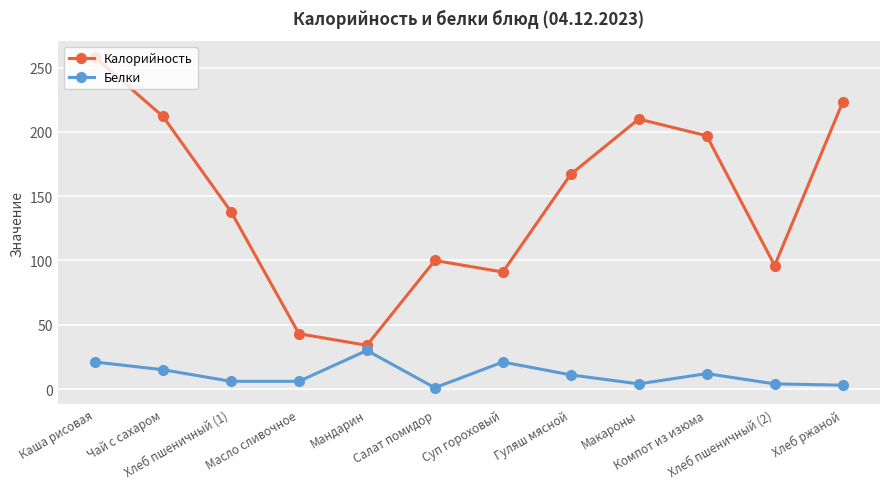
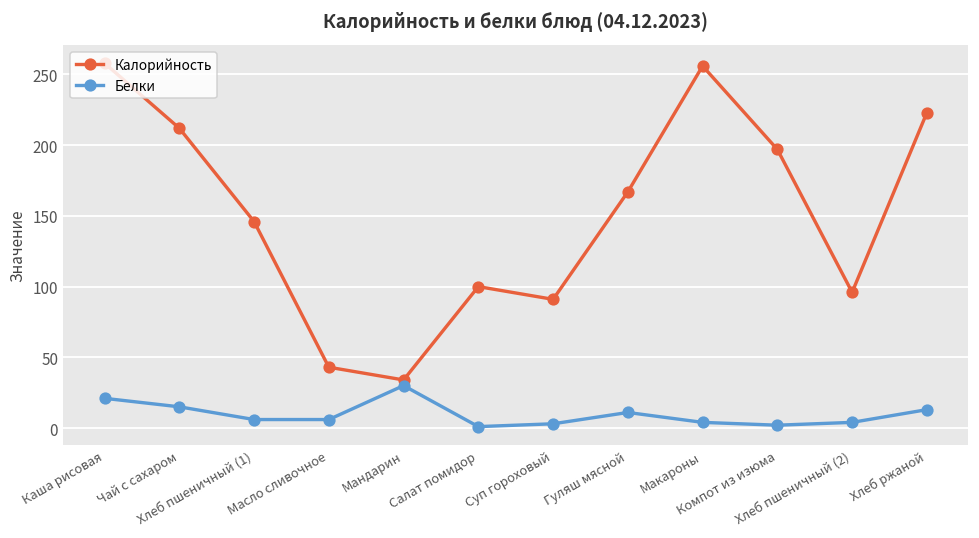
Калорийность, Хлеб пшеничный (1): 138 -> 146
Белки, Суп гороховый: 21 -> 3
Калорийность, Макароны: 210 -> 256
Белки, Компот из изюма: 12 -> 2
Белки, Хлеб ржаной: 3 -> 13
